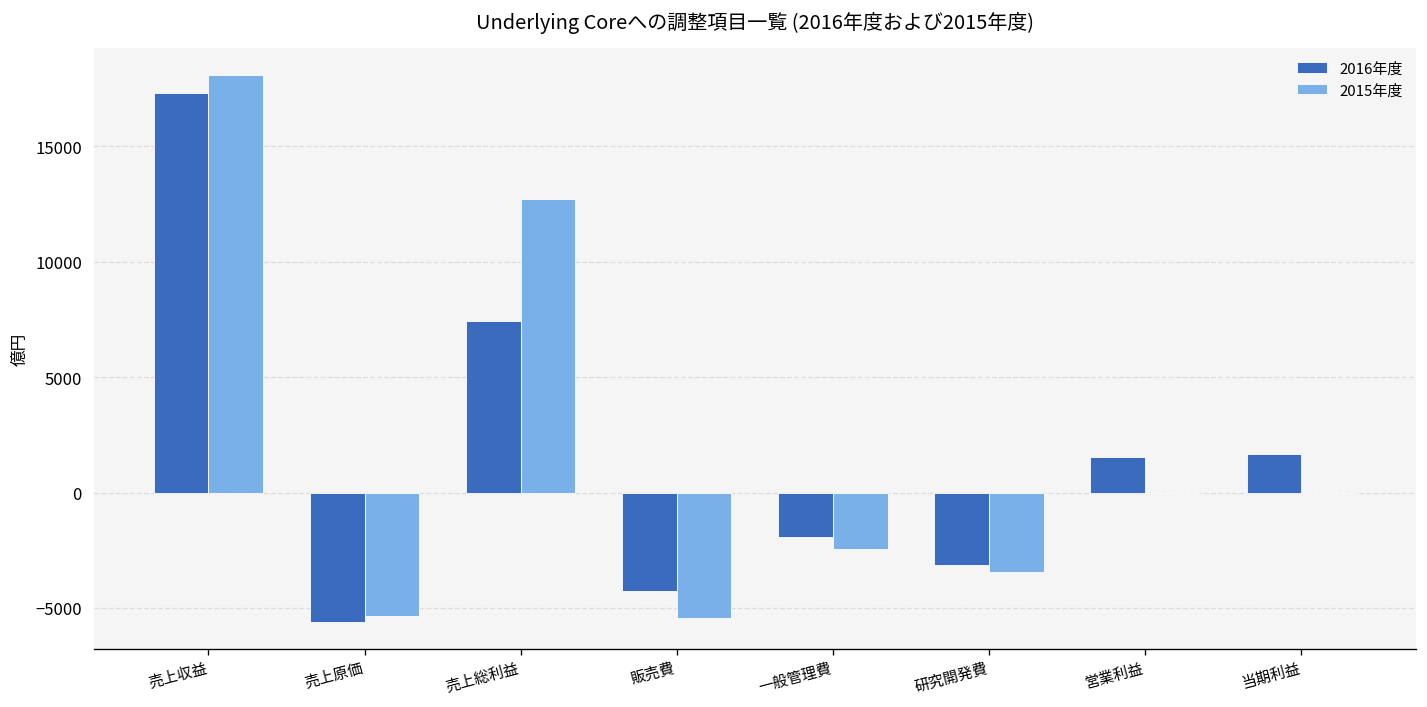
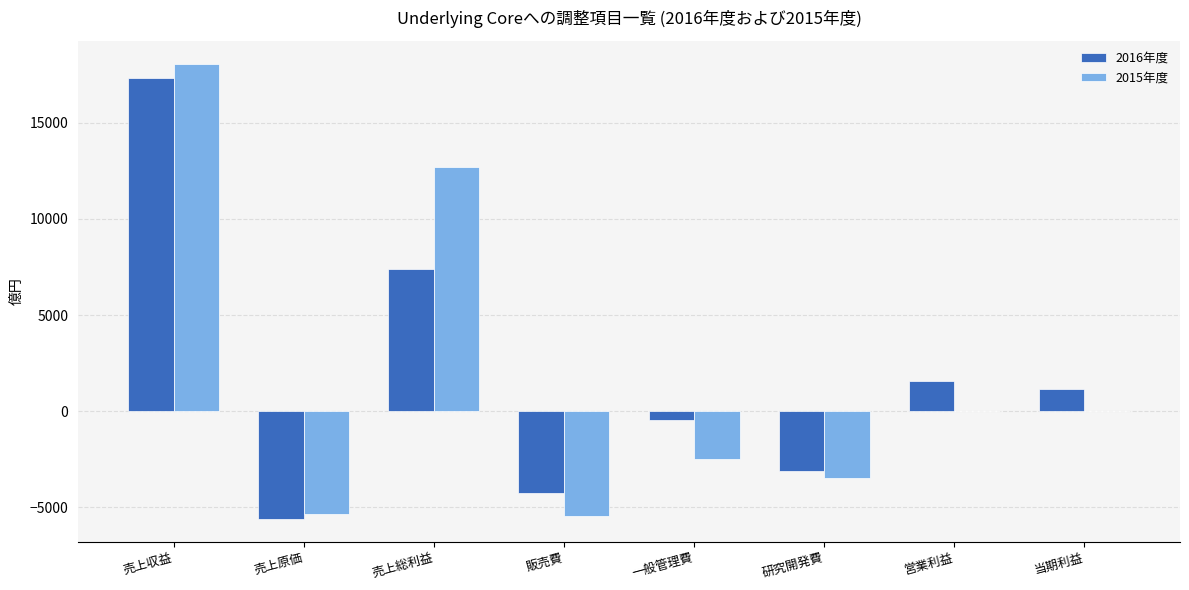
2016年度, 一般管理費: -1900 -> -400
2016年度, 当期利益: 1700 -> 1100
